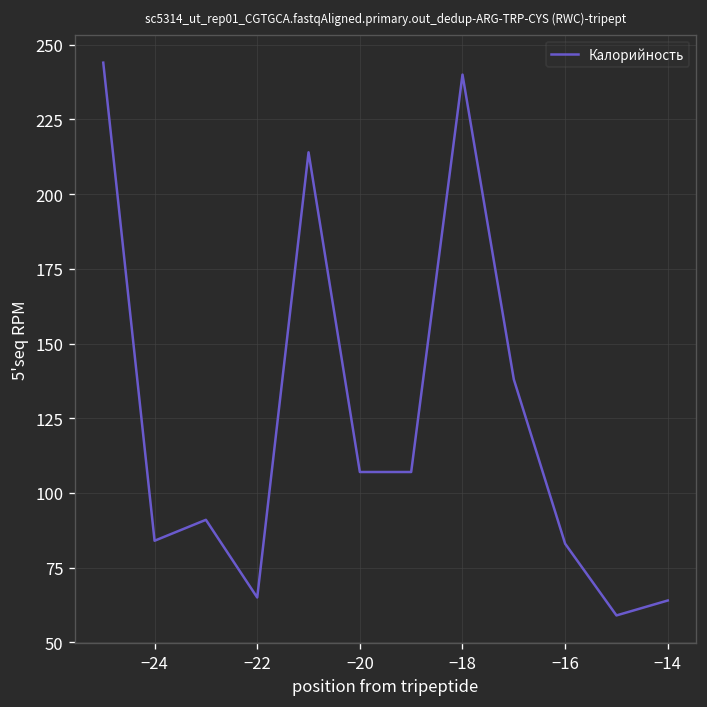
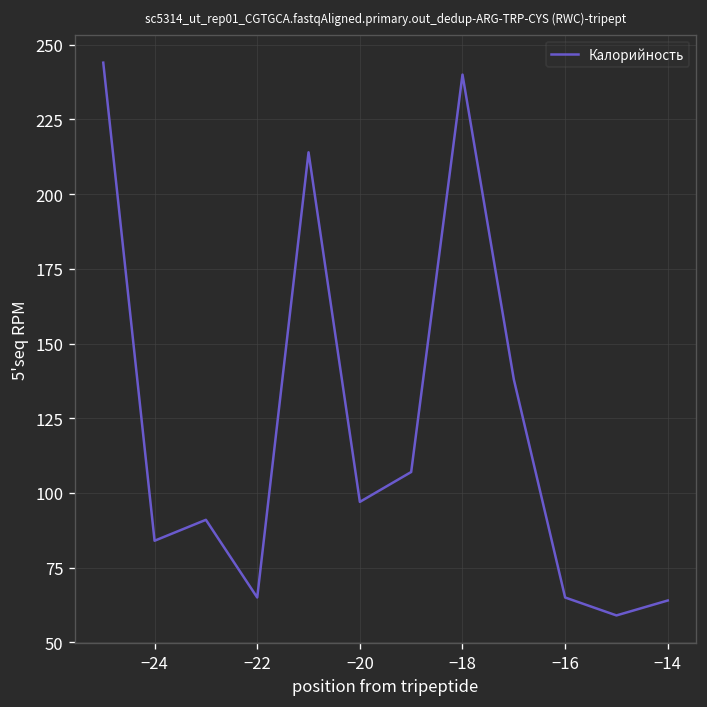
−20: 107 -> 97
−16: 83 -> 65
